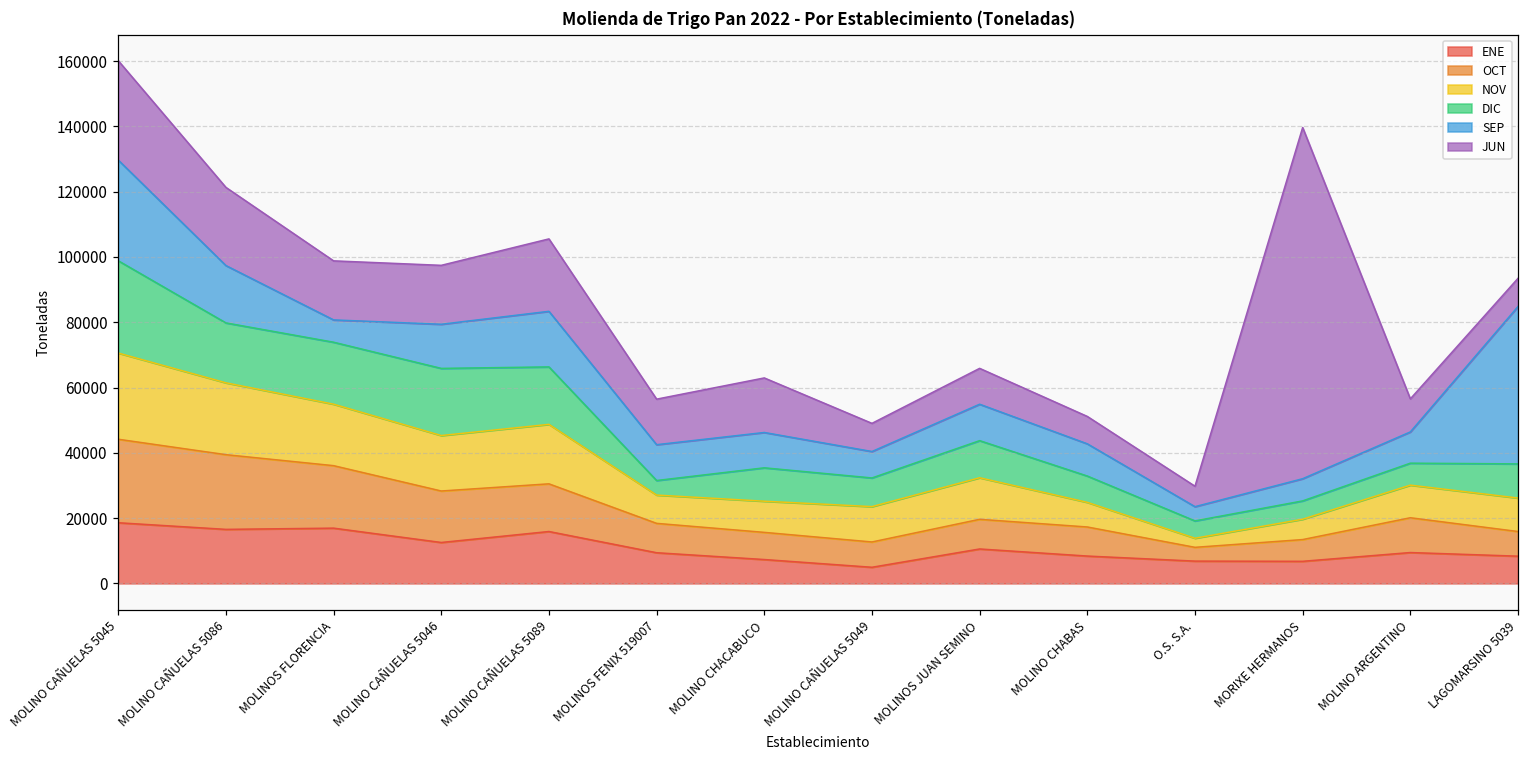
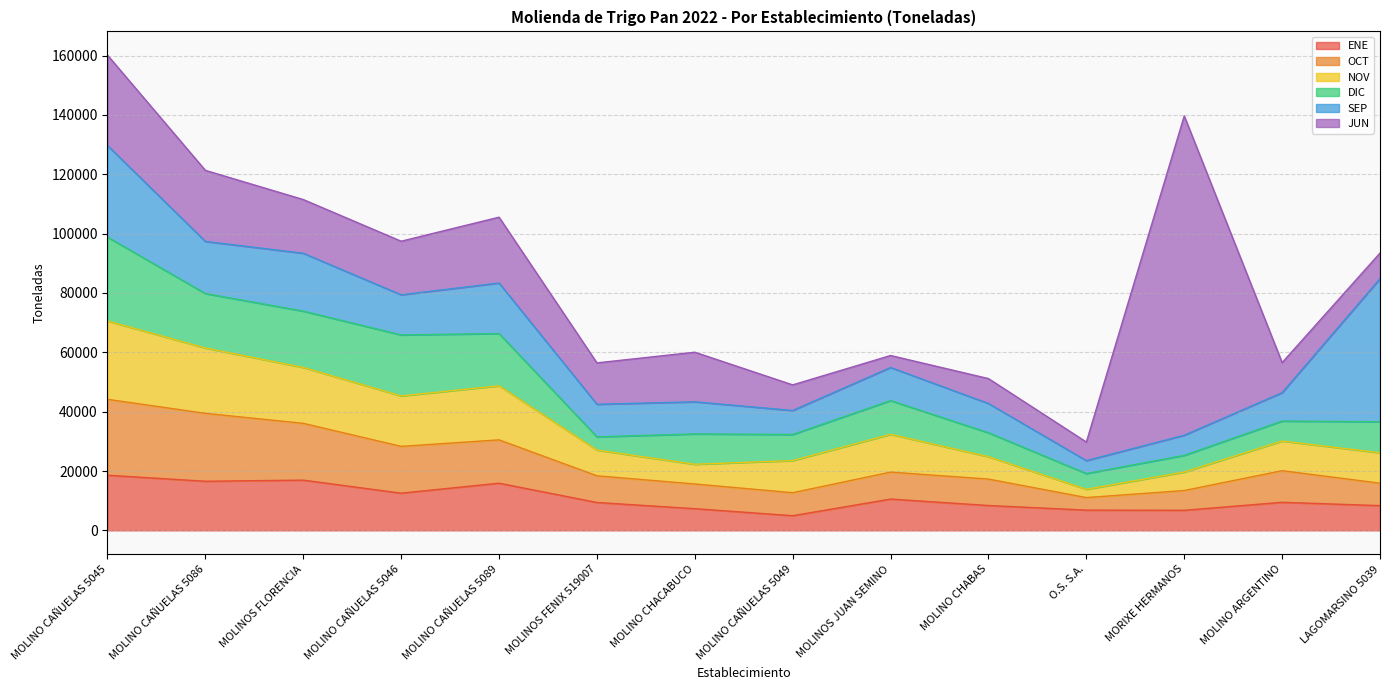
SEP, MOLINOS FLORENCIA: 7000 -> 19000
NOV, MOLINO CHACABUCO: 10000 -> 7000
JUN, MOLINOS JUAN SEMINO: 11000 -> 4000
